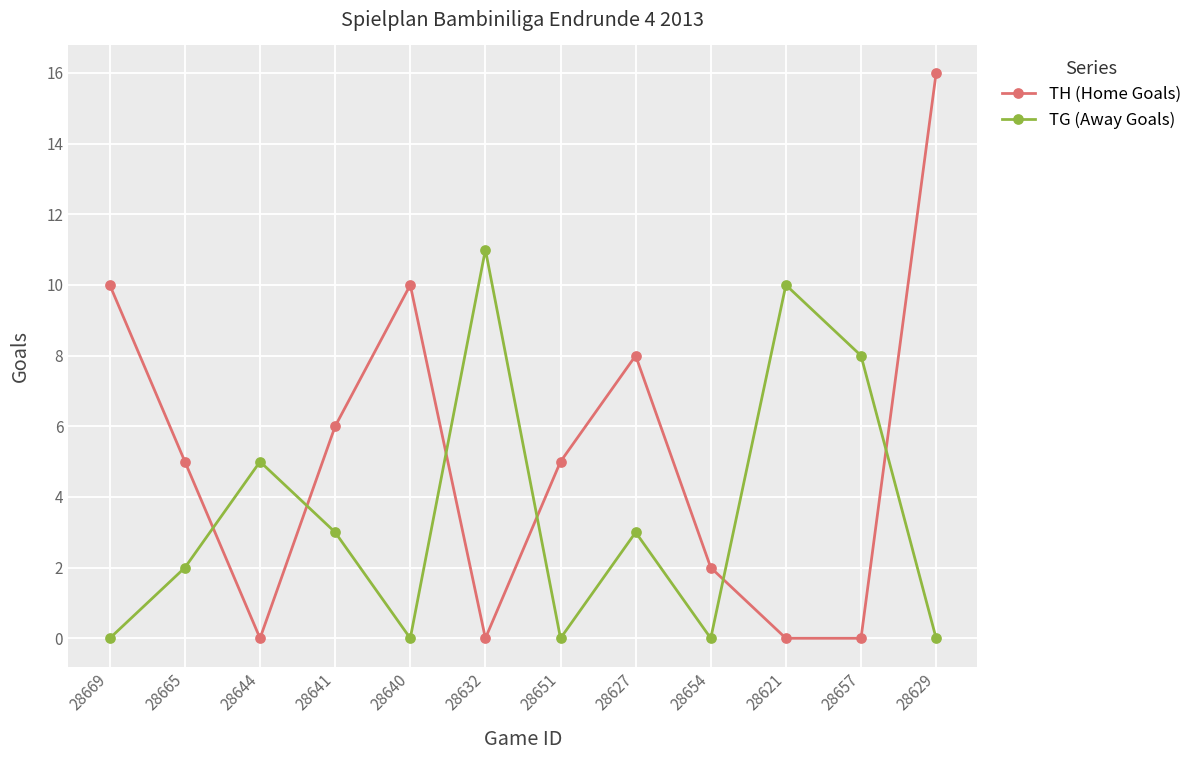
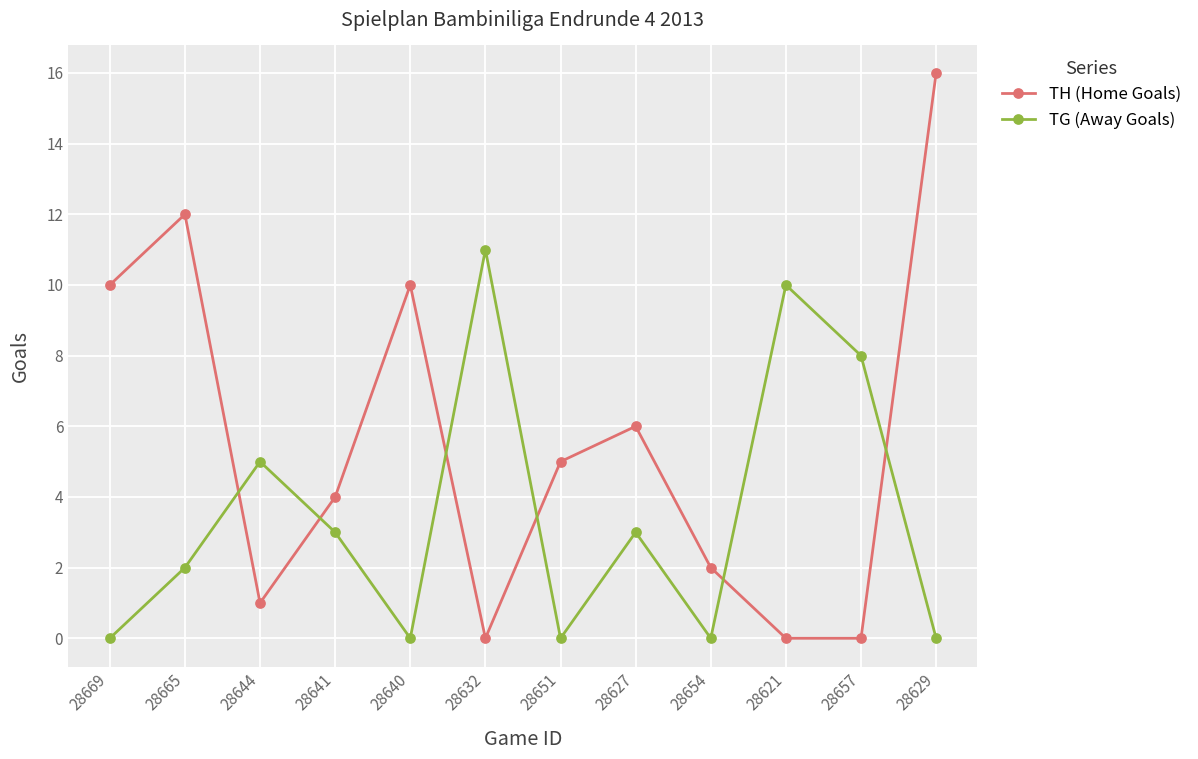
TH (Home Goals), 28665: 5 -> 12
TH (Home Goals), 28644: 0 -> 1
TH (Home Goals), 28641: 6 -> 4
TH (Home Goals), 28627: 8 -> 6
